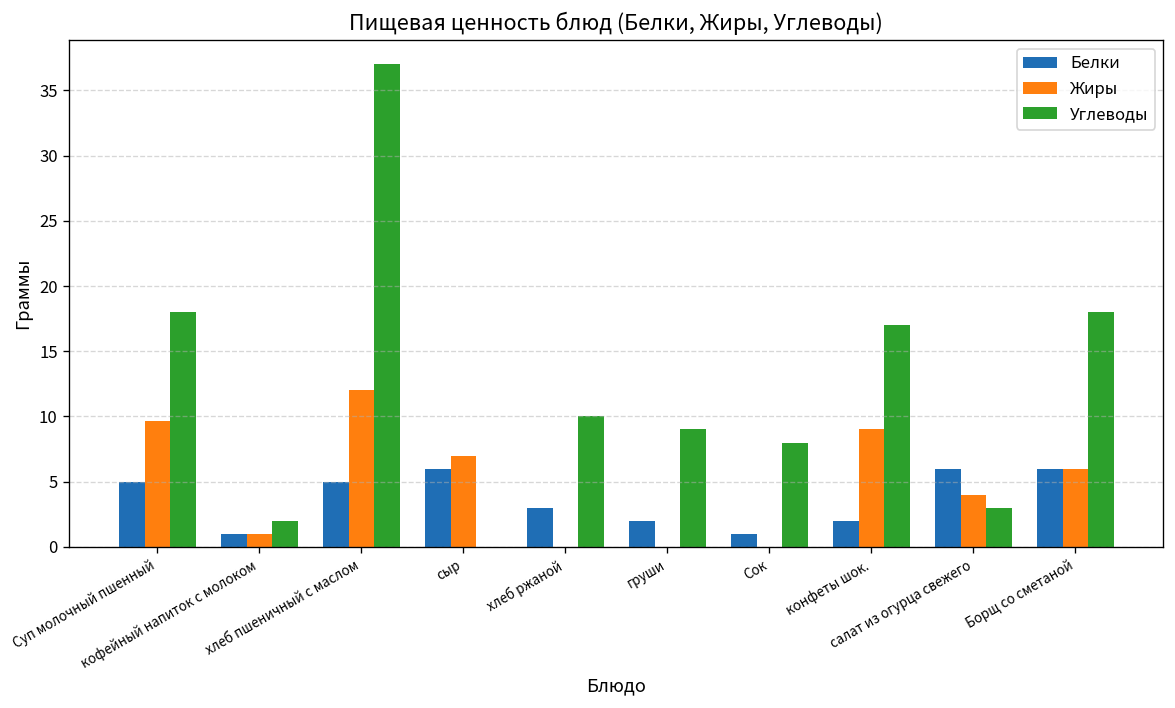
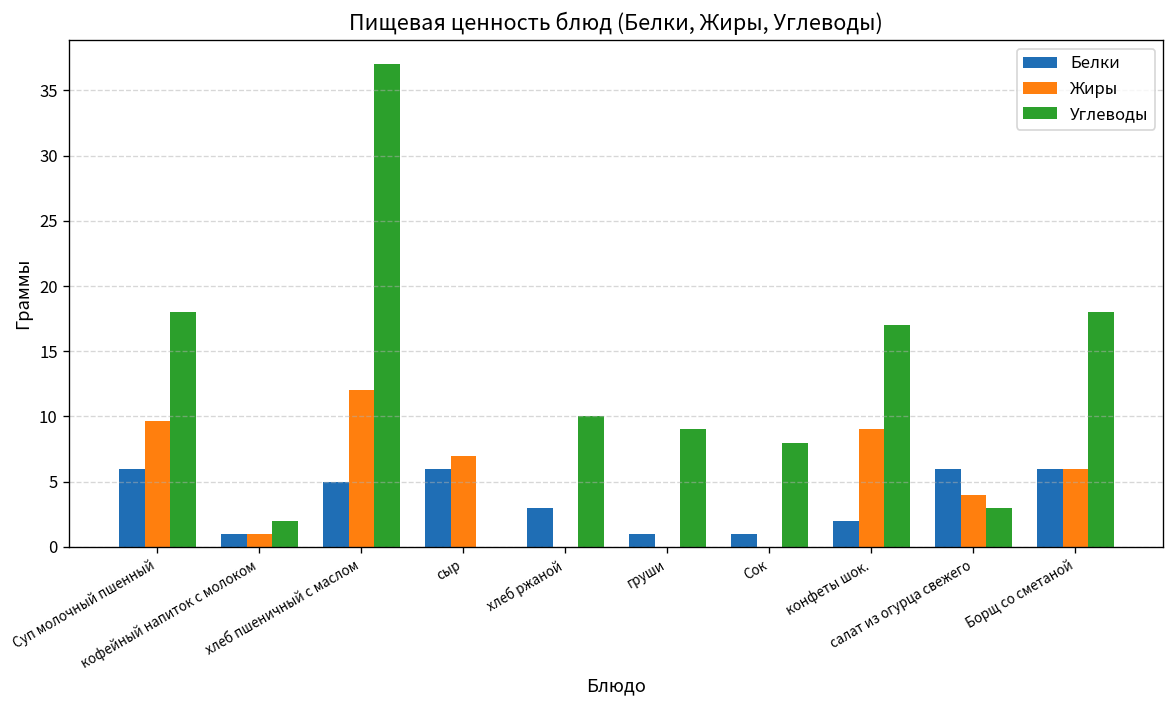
Белки, Суп молочный пшенный: 5 -> 6
Белки, груши: 2 -> 1
